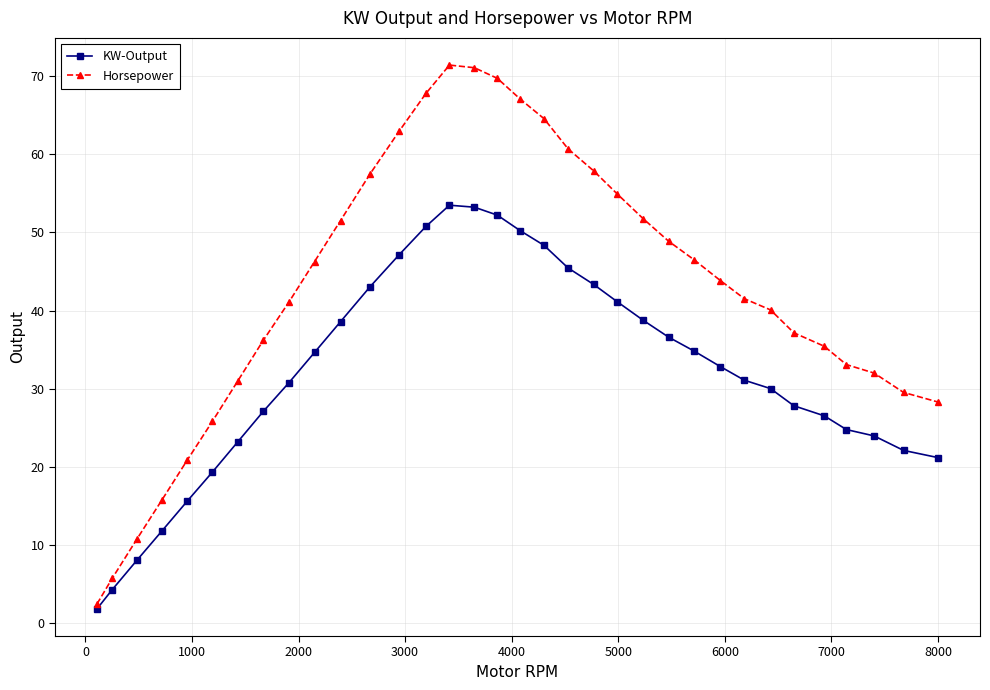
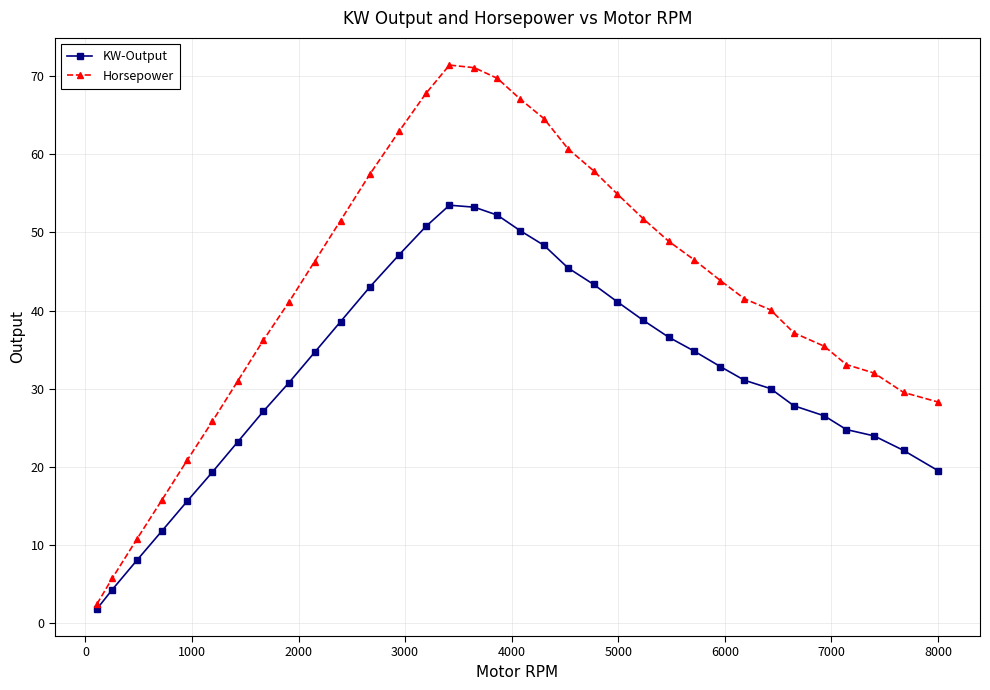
KW-Output, 8000: 21 -> 20
